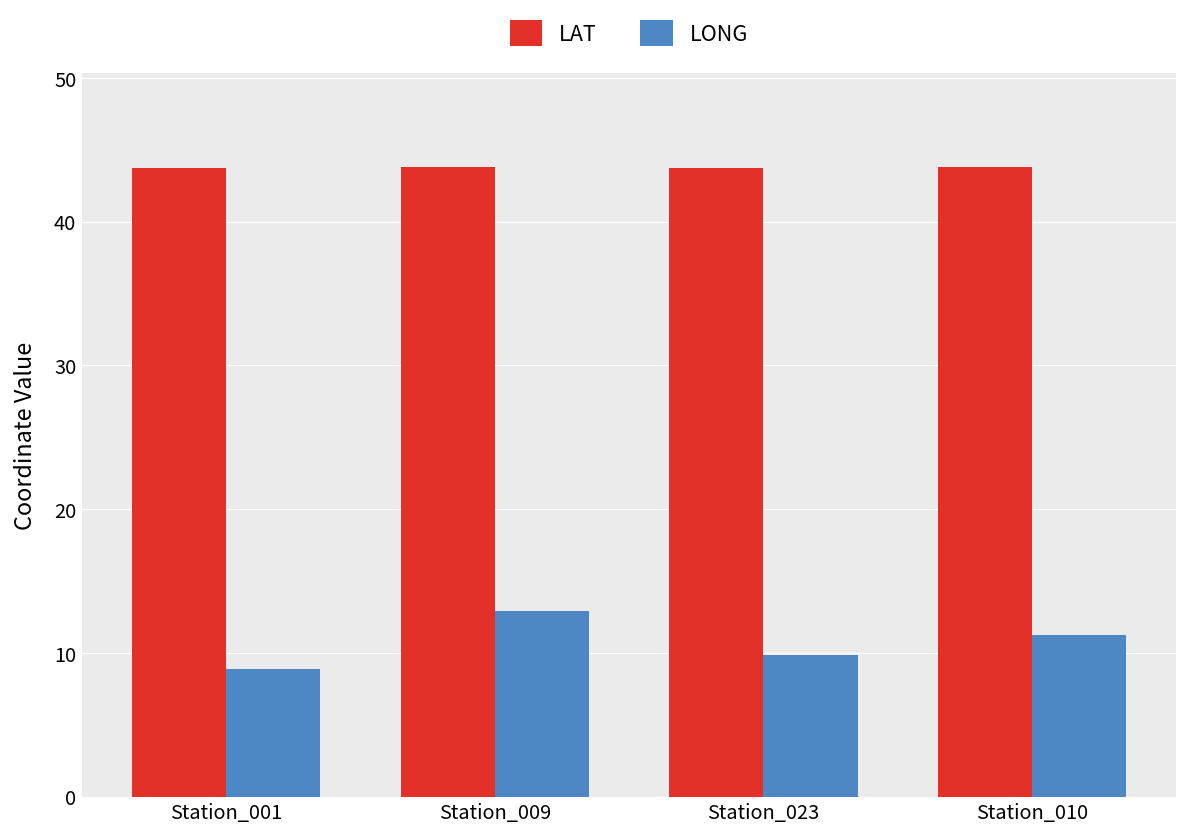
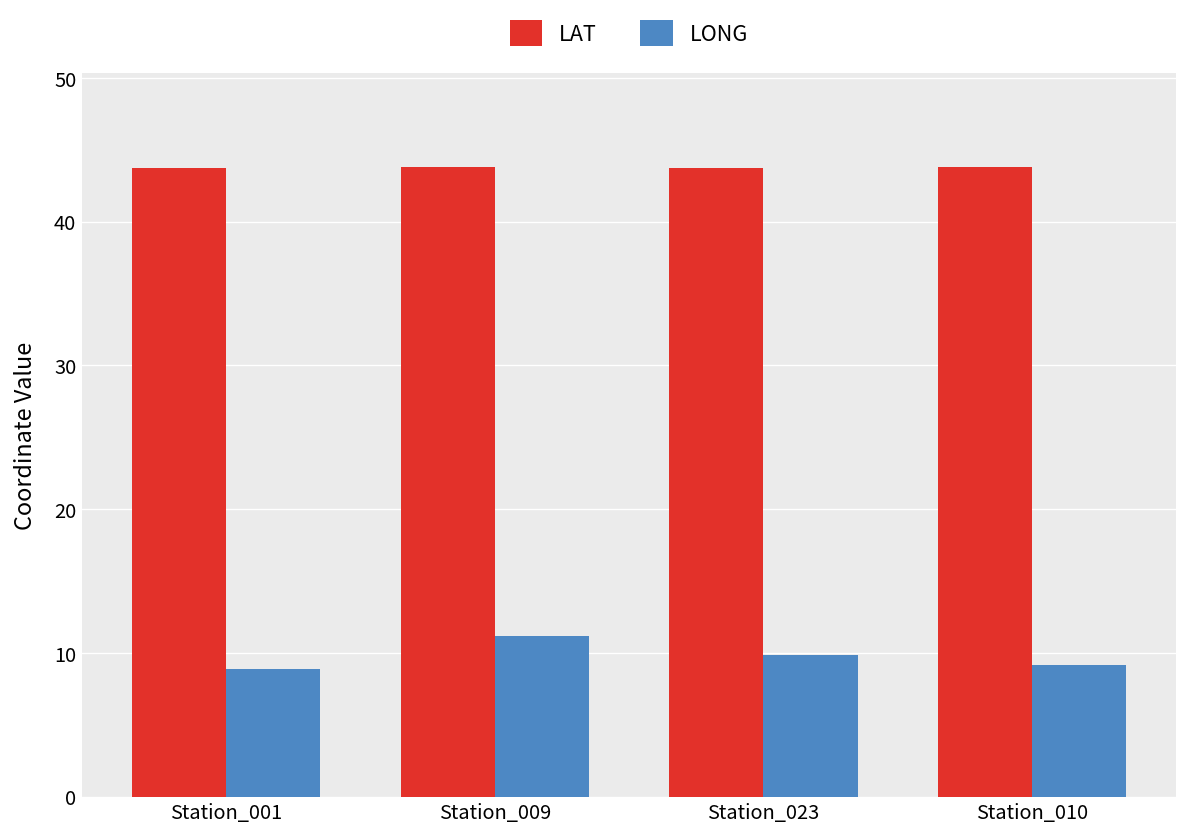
LONG, Station_009: 12.9 -> 11.2
LONG, Station_010: 11.3 -> 9.2
